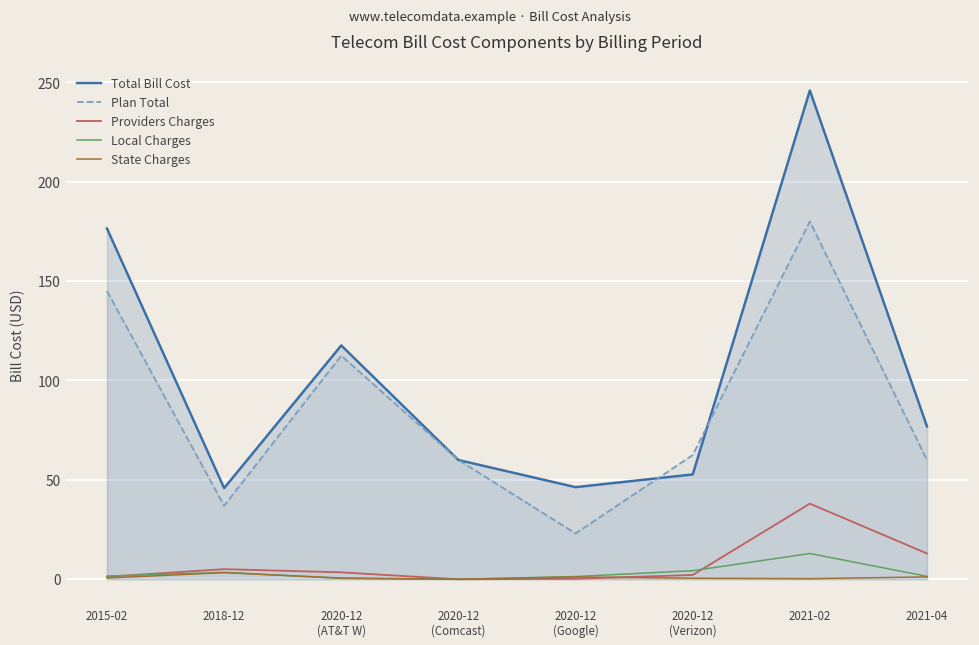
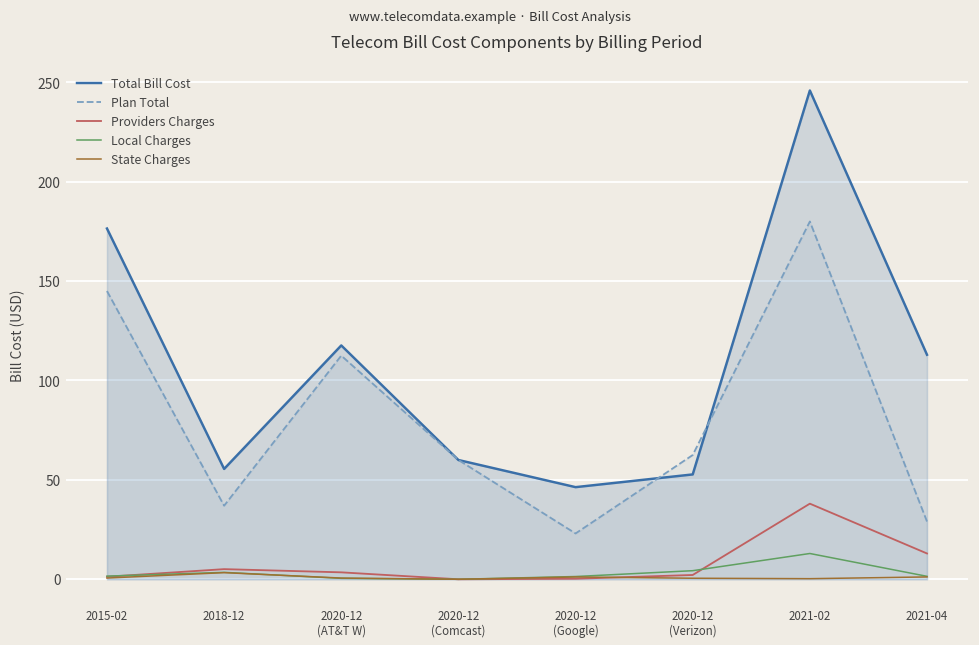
Total Bill Cost, 2018-12: 46 -> 56
Total Bill Cost, 2021-04: 77 -> 113
Plan Total, 2021-04: 60 -> 29
